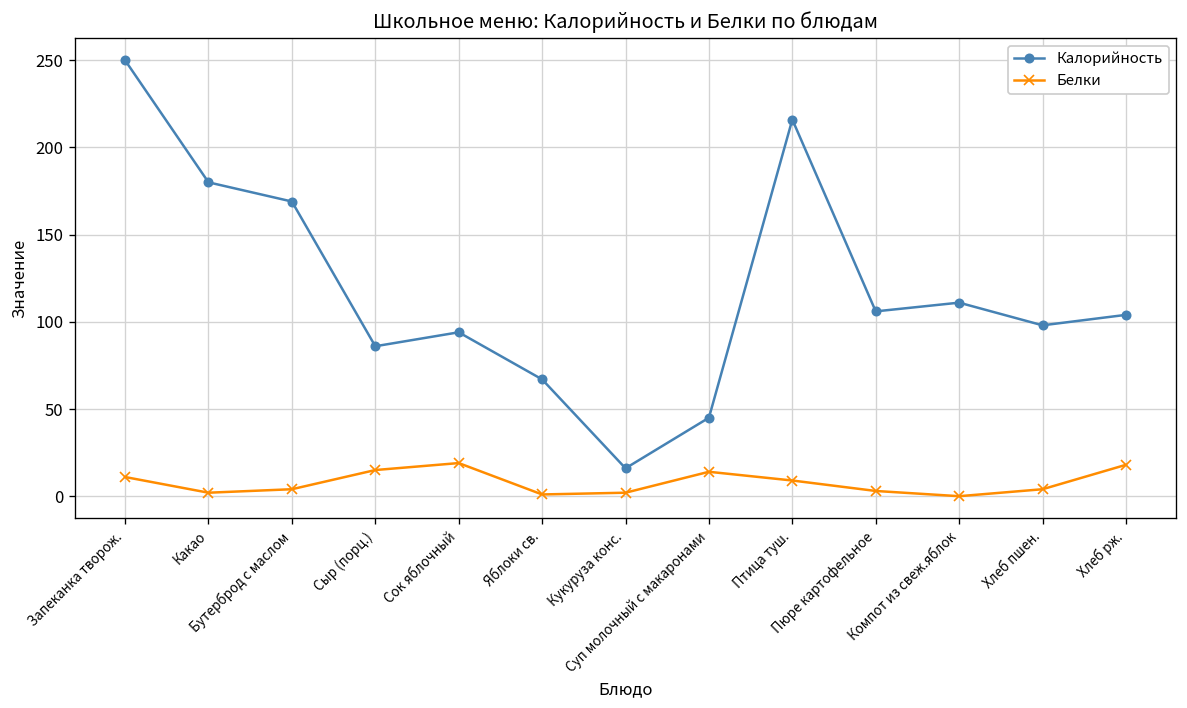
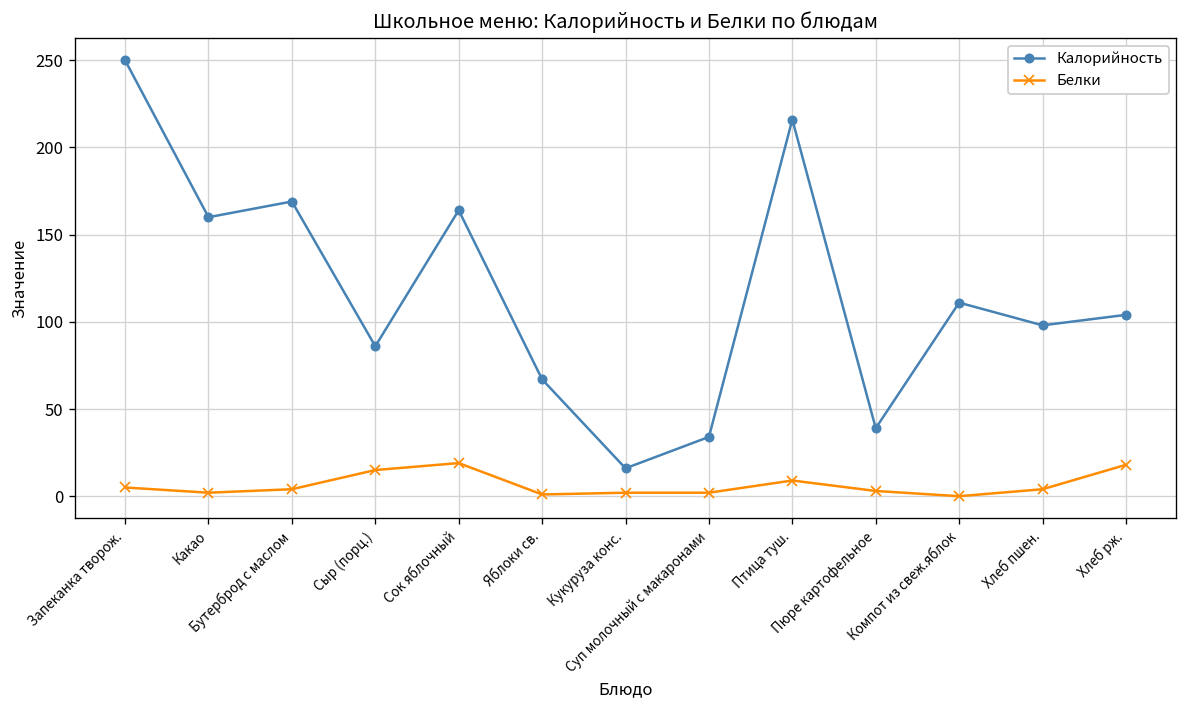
Белки, Запеканка творож.: 11 -> 5
Калорийность, Какао: 180 -> 160
Калорийность, Сок яблочный: 94 -> 164
Калорийность, Суп молочный с макаронами: 45 -> 34
Белки, Суп молочный с макаронами: 14 -> 2
Калорийность, Пюре картофельное: 106 -> 39
